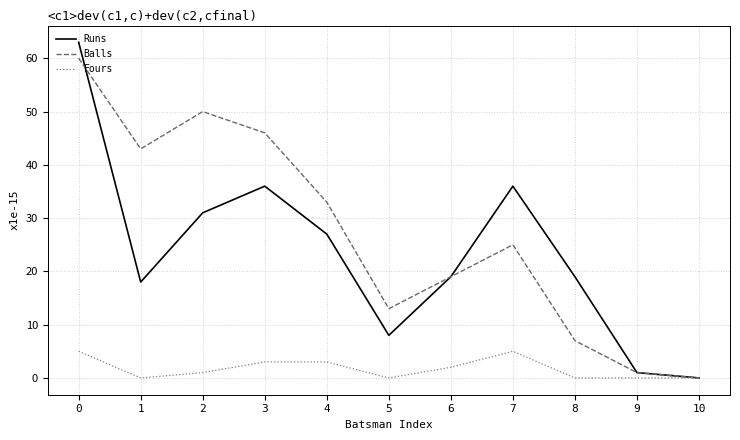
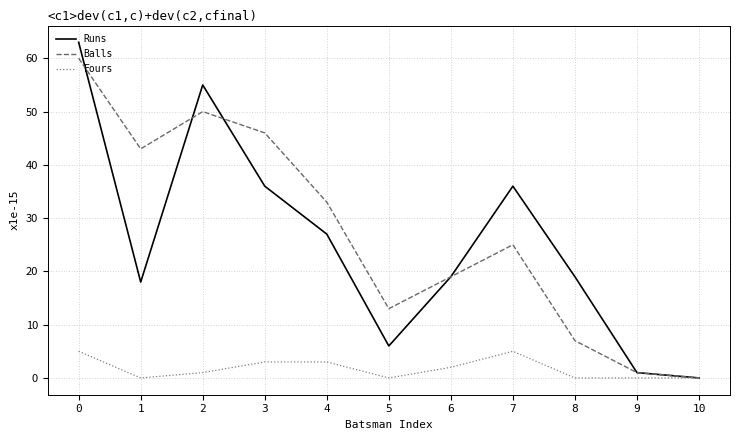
Runs, 2: 31 -> 55
Runs, 5: 8 -> 6
